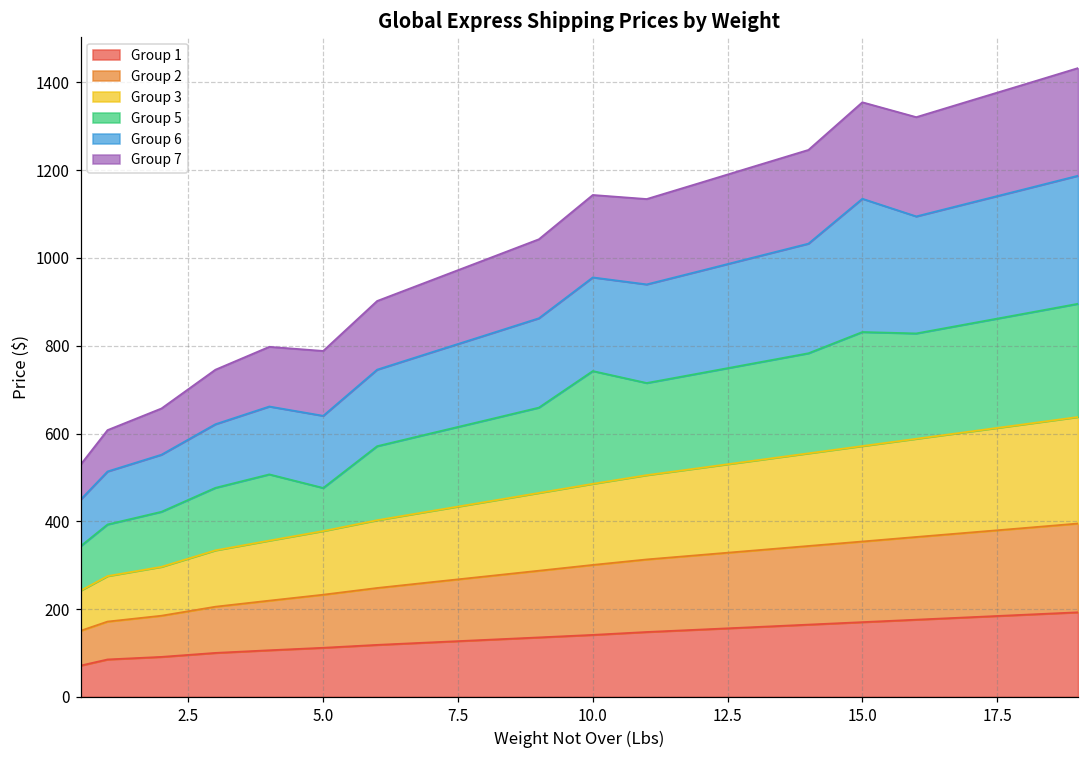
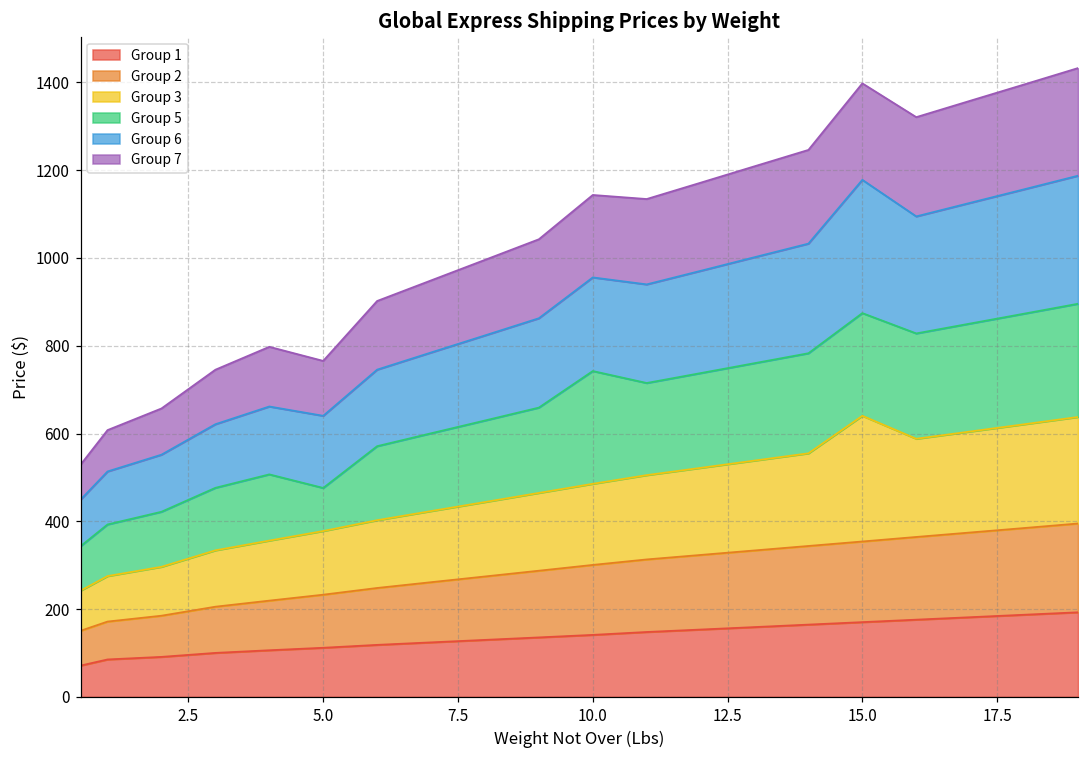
Group 7, 5.0: 150 -> 130
Group 3, 15.0: 220 -> 290
Group 5, 15.0: 260 -> 230
